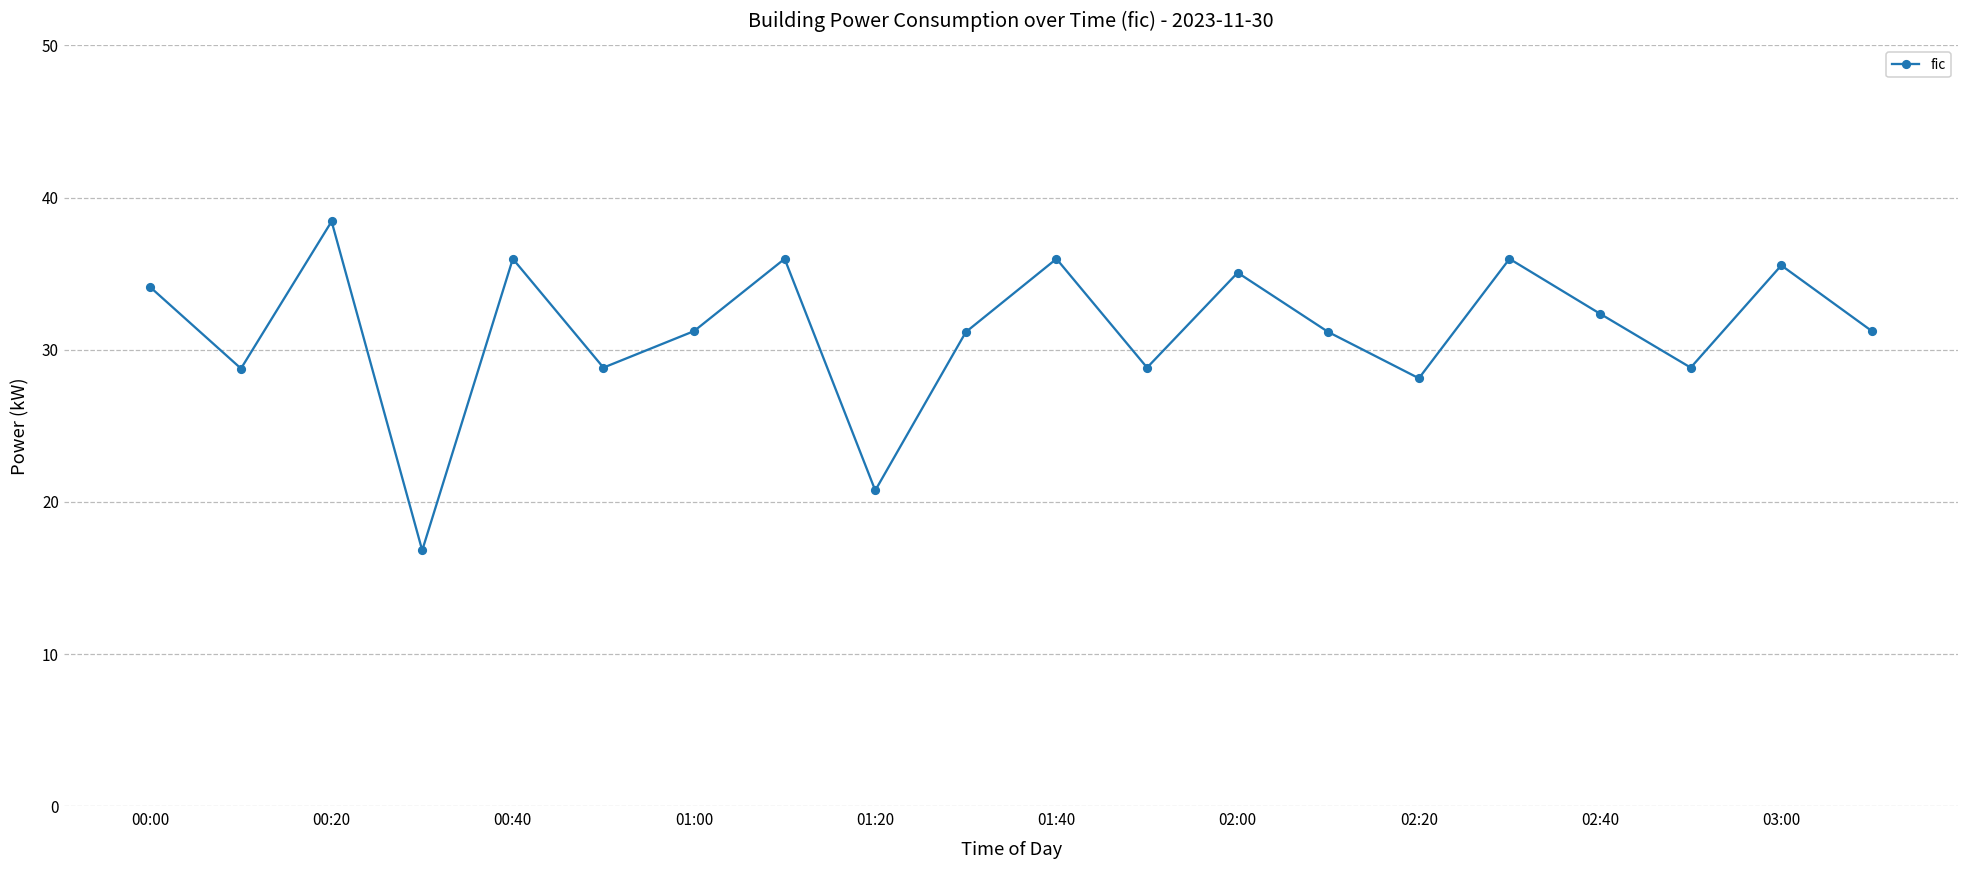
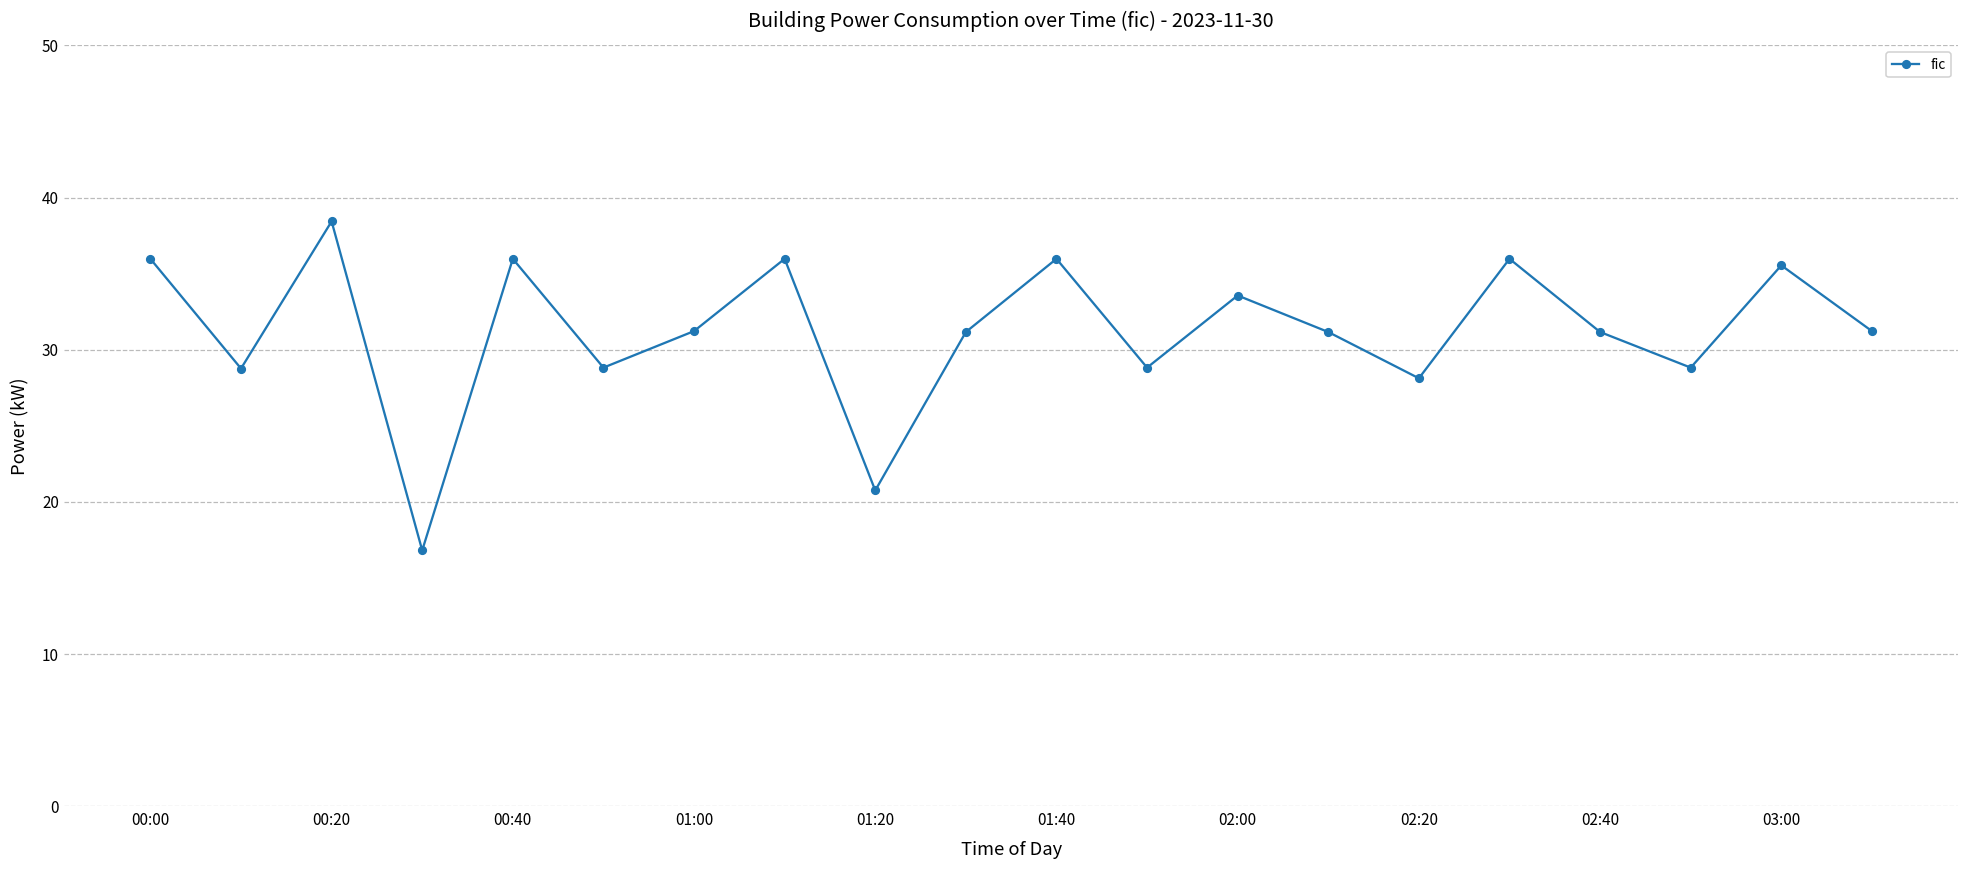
00:00: 34.1 -> 36.0
02:00: 35.1 -> 33.6
02:40: 32.4 -> 31.2
